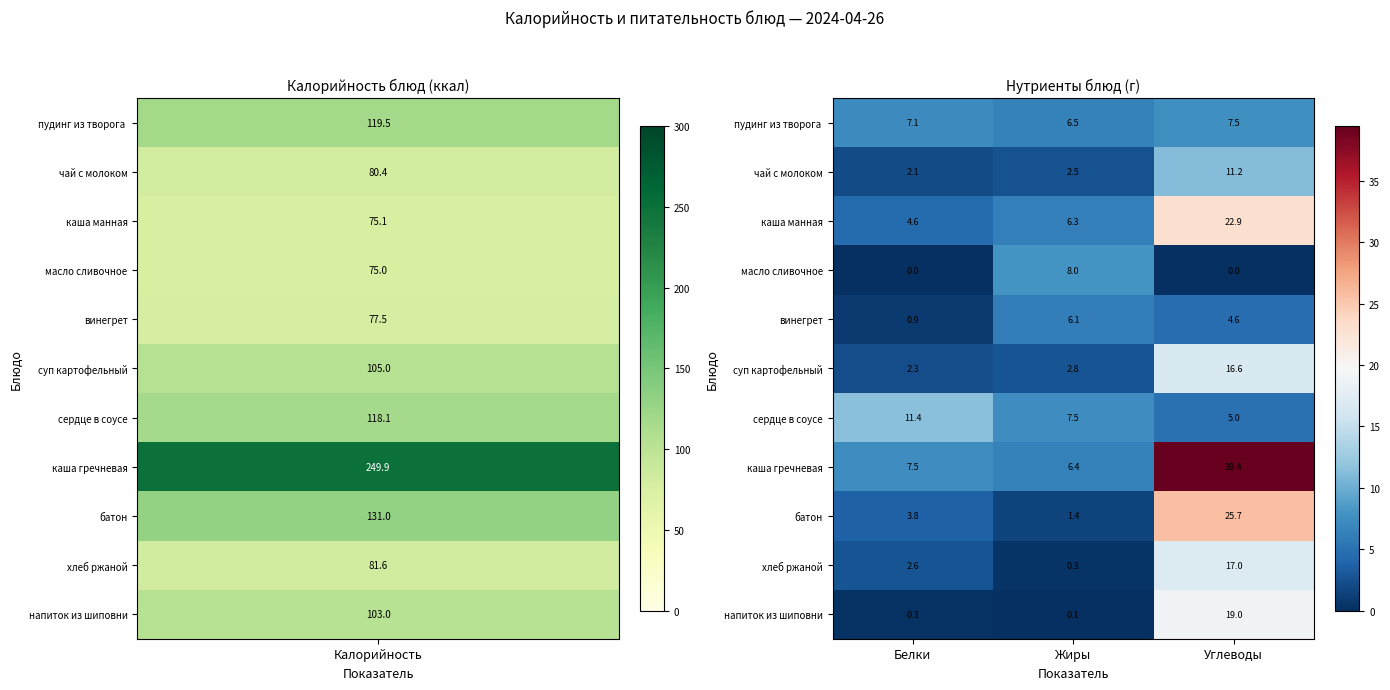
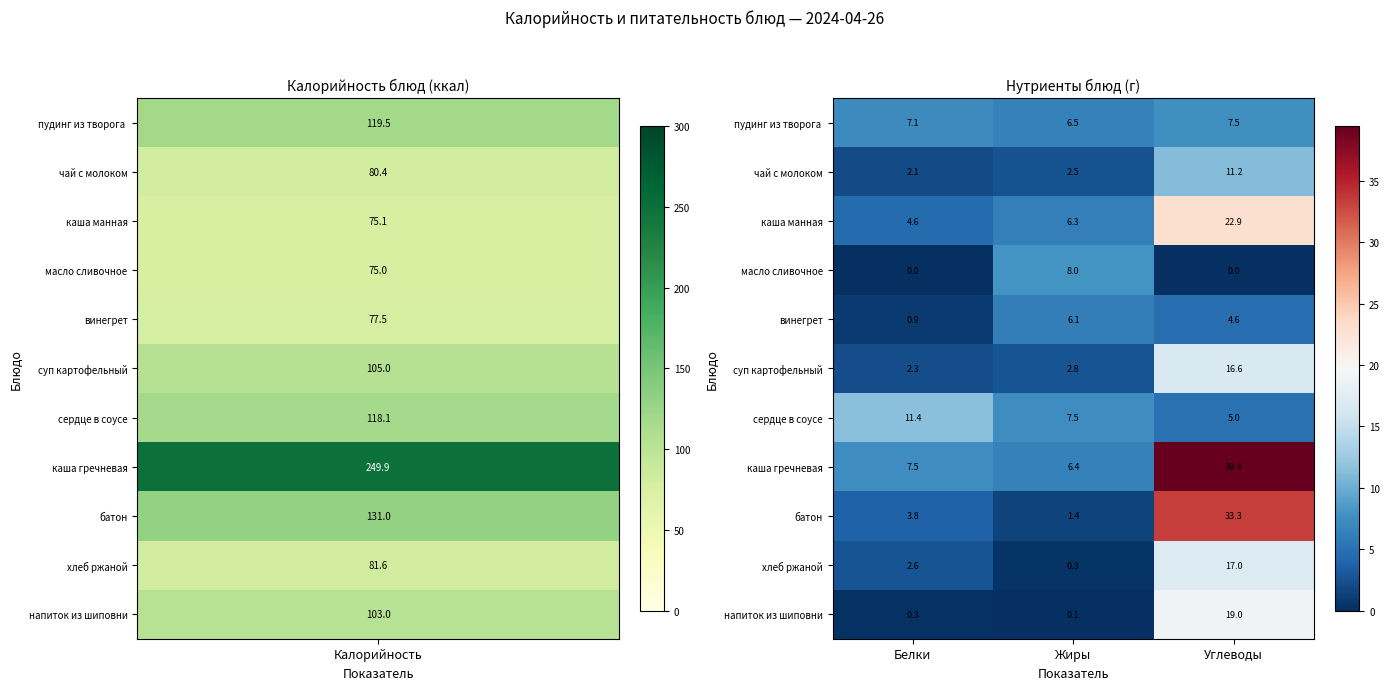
Нутриенты блюд (г), батон, Углеводы: 25.7 -> 33.3
